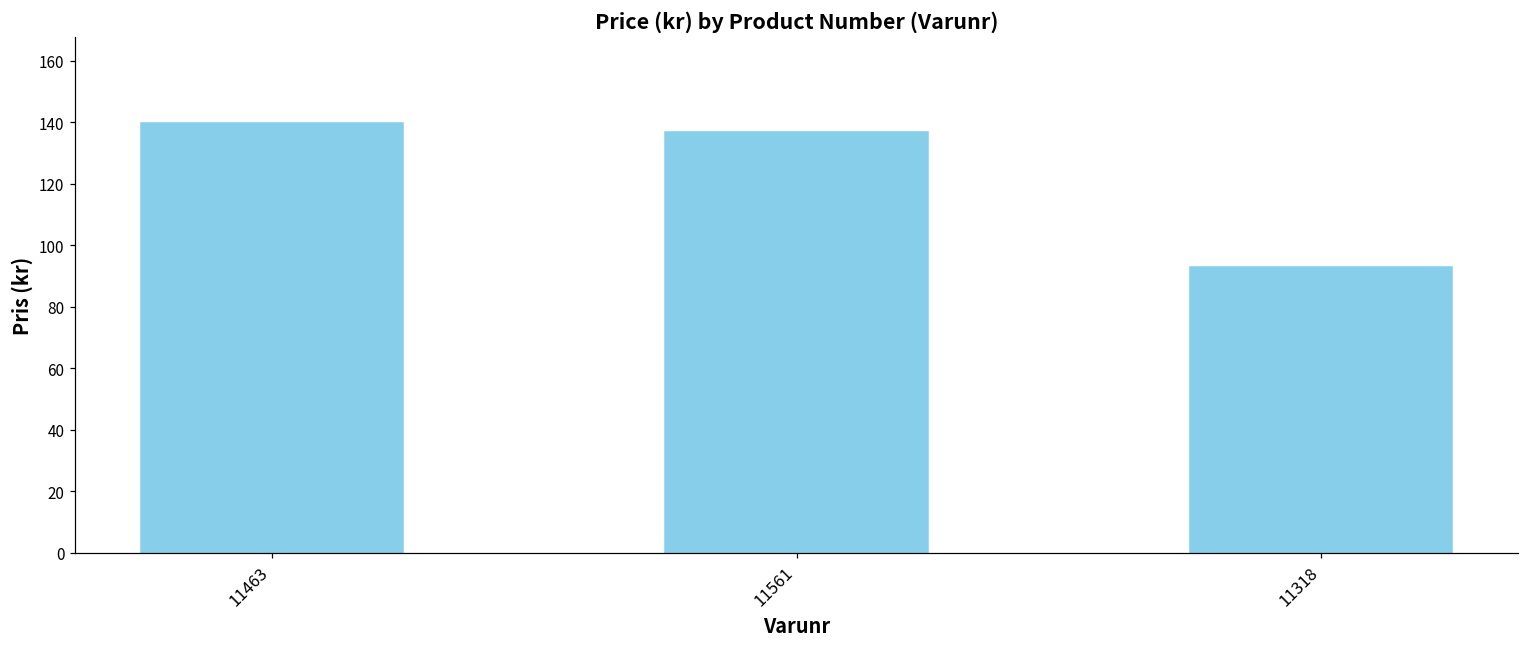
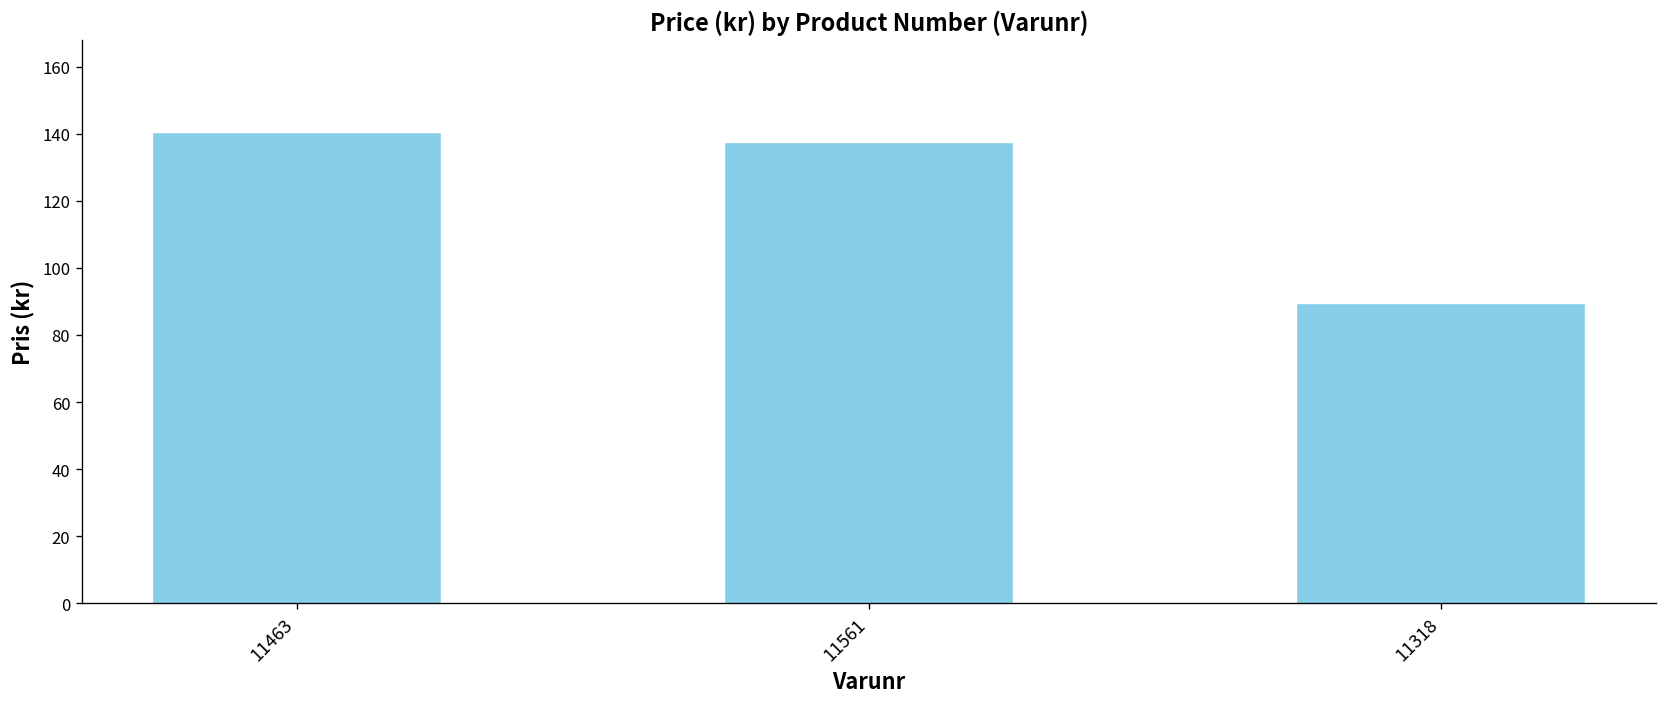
11318: 93 -> 89
